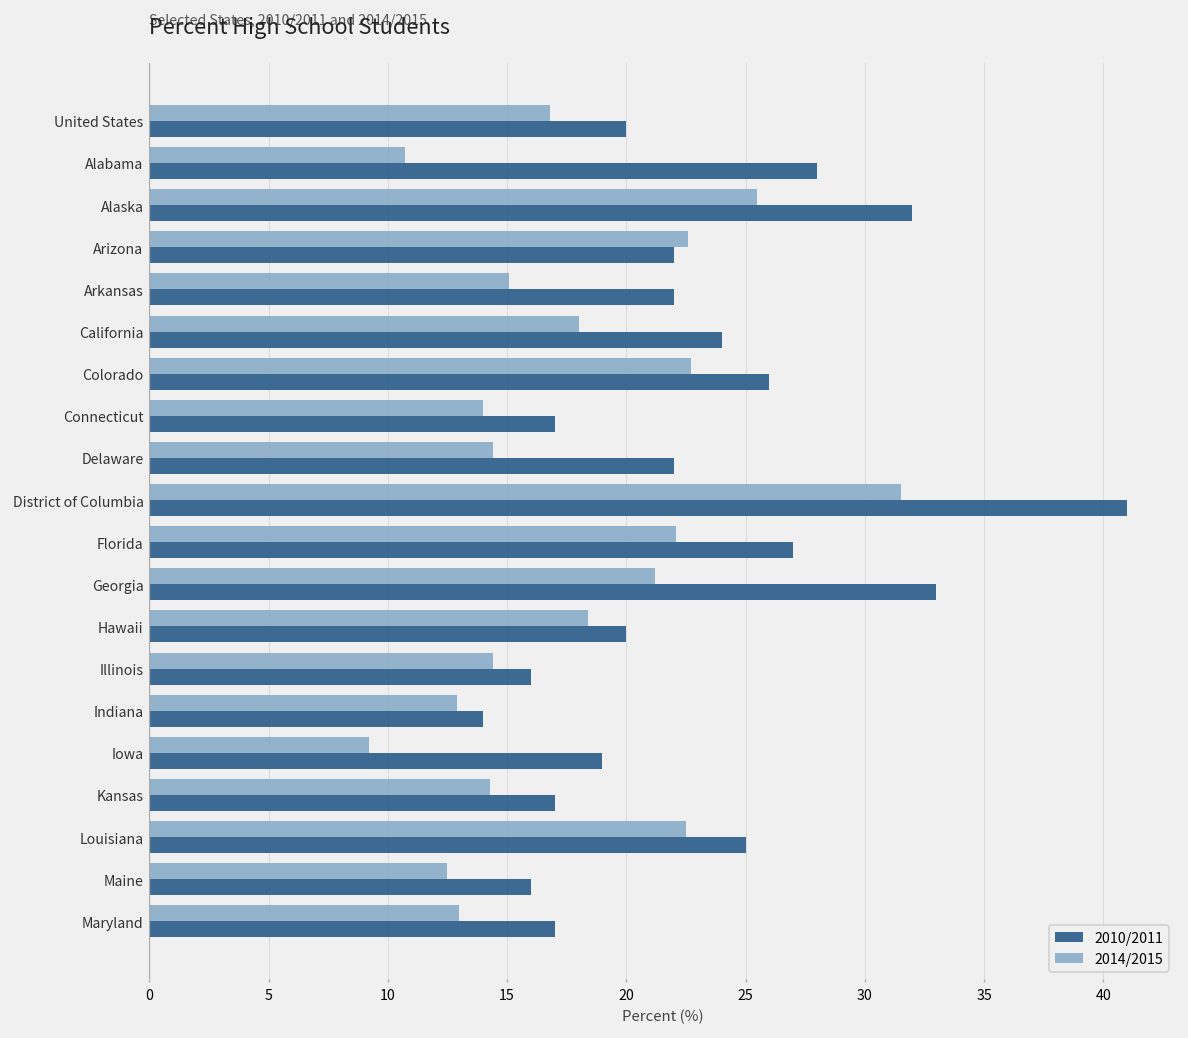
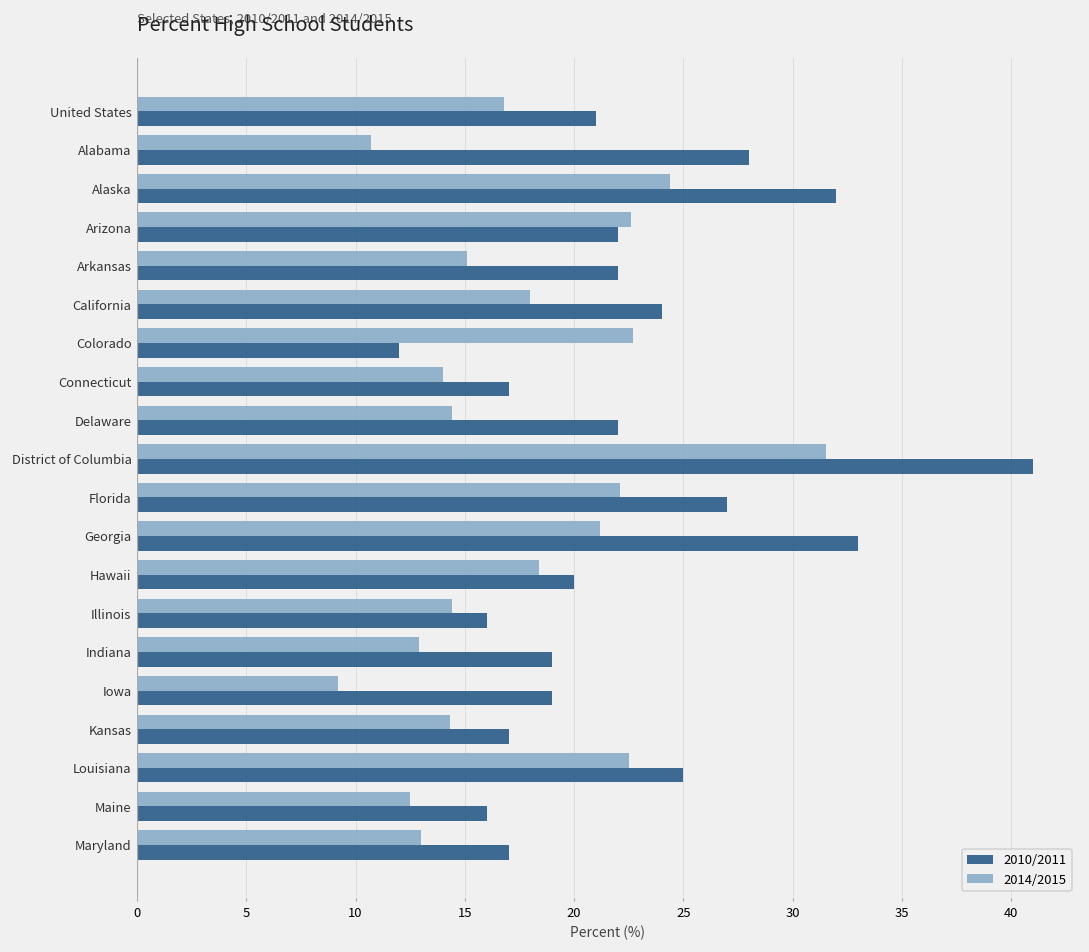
2010/2011, United States: 20 -> 21
2014/2015, Alaska: 25.5 -> 24.4
2010/2011, Colorado: 26 -> 12
2010/2011, Indiana: 14 -> 19
